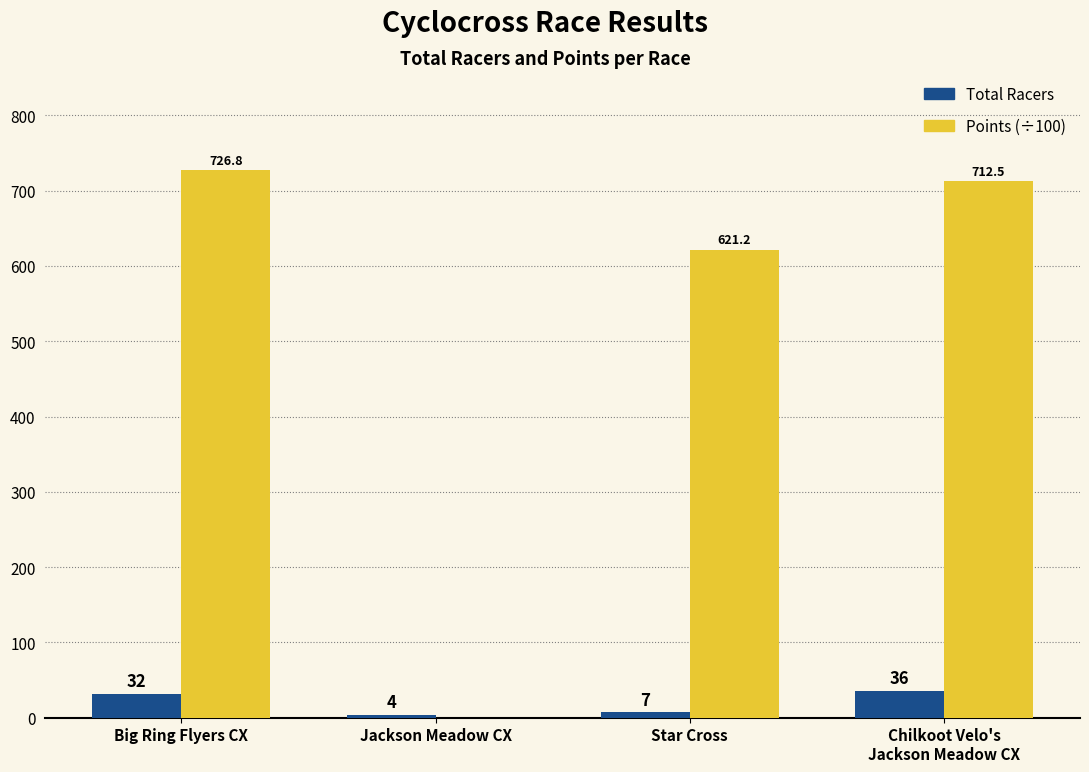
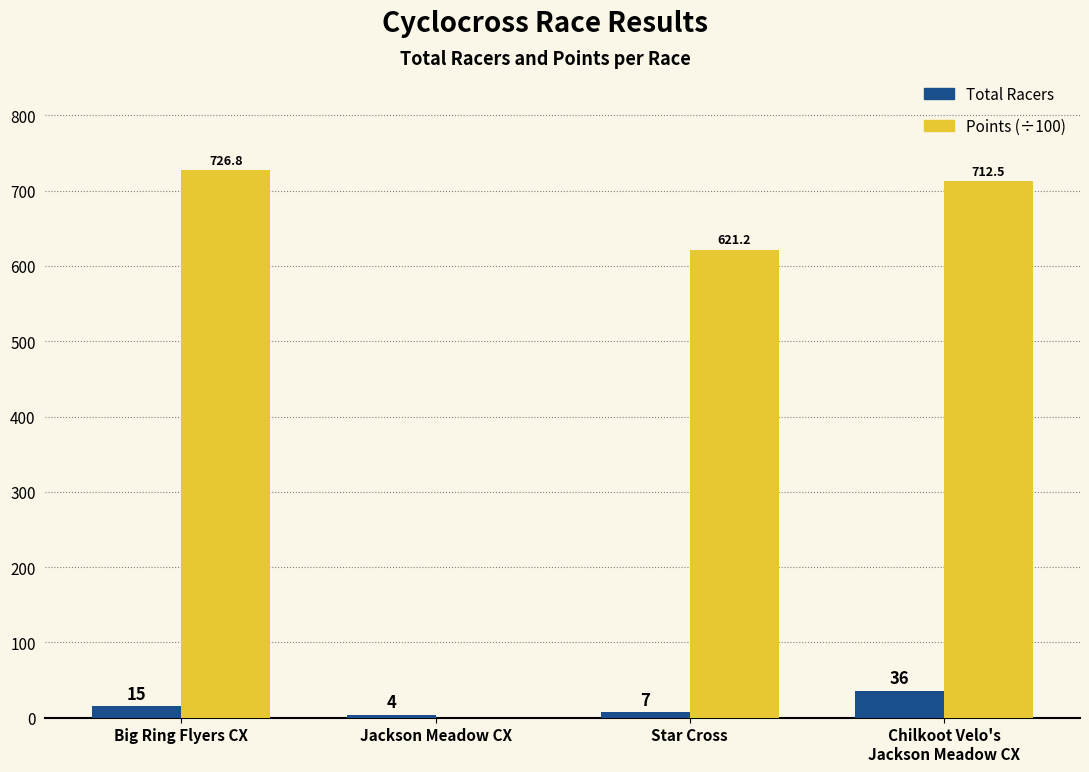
Total Racers, Big Ring Flyers CX: 32 -> 15
